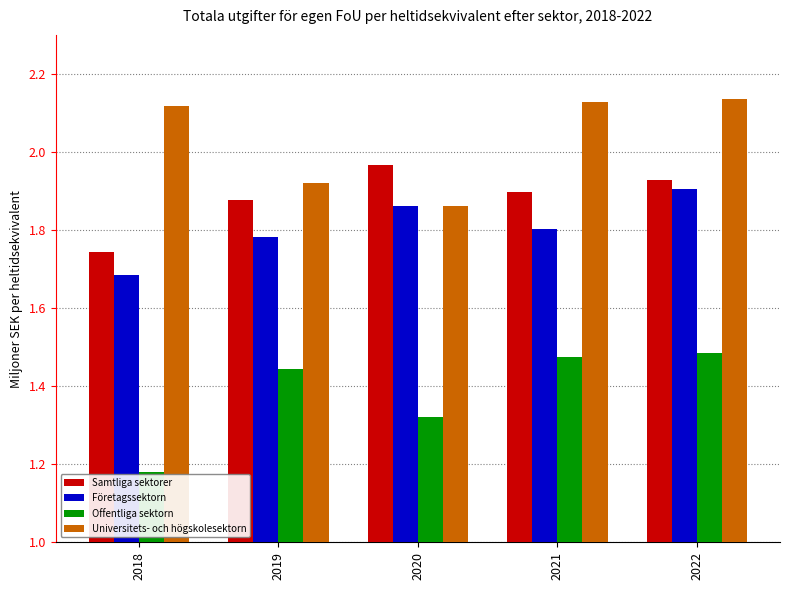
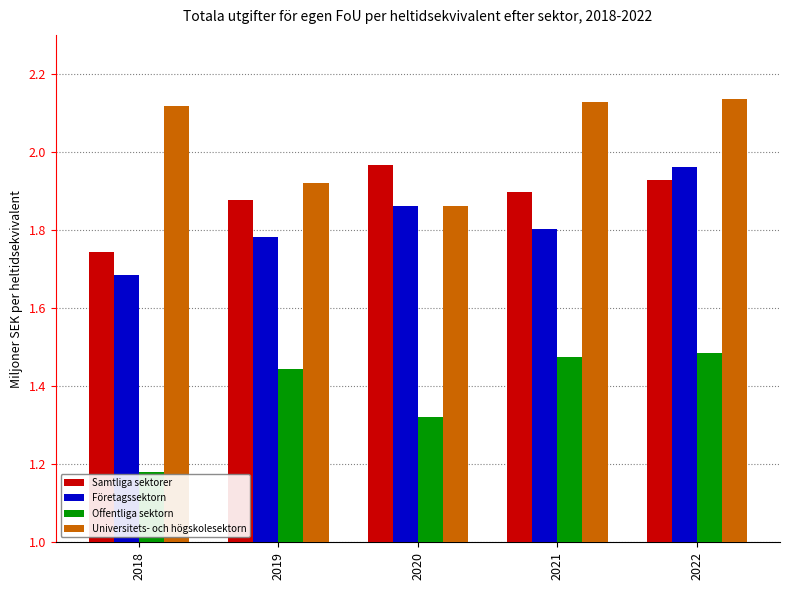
Företagssektorn, 2022: 1.90 -> 1.96
